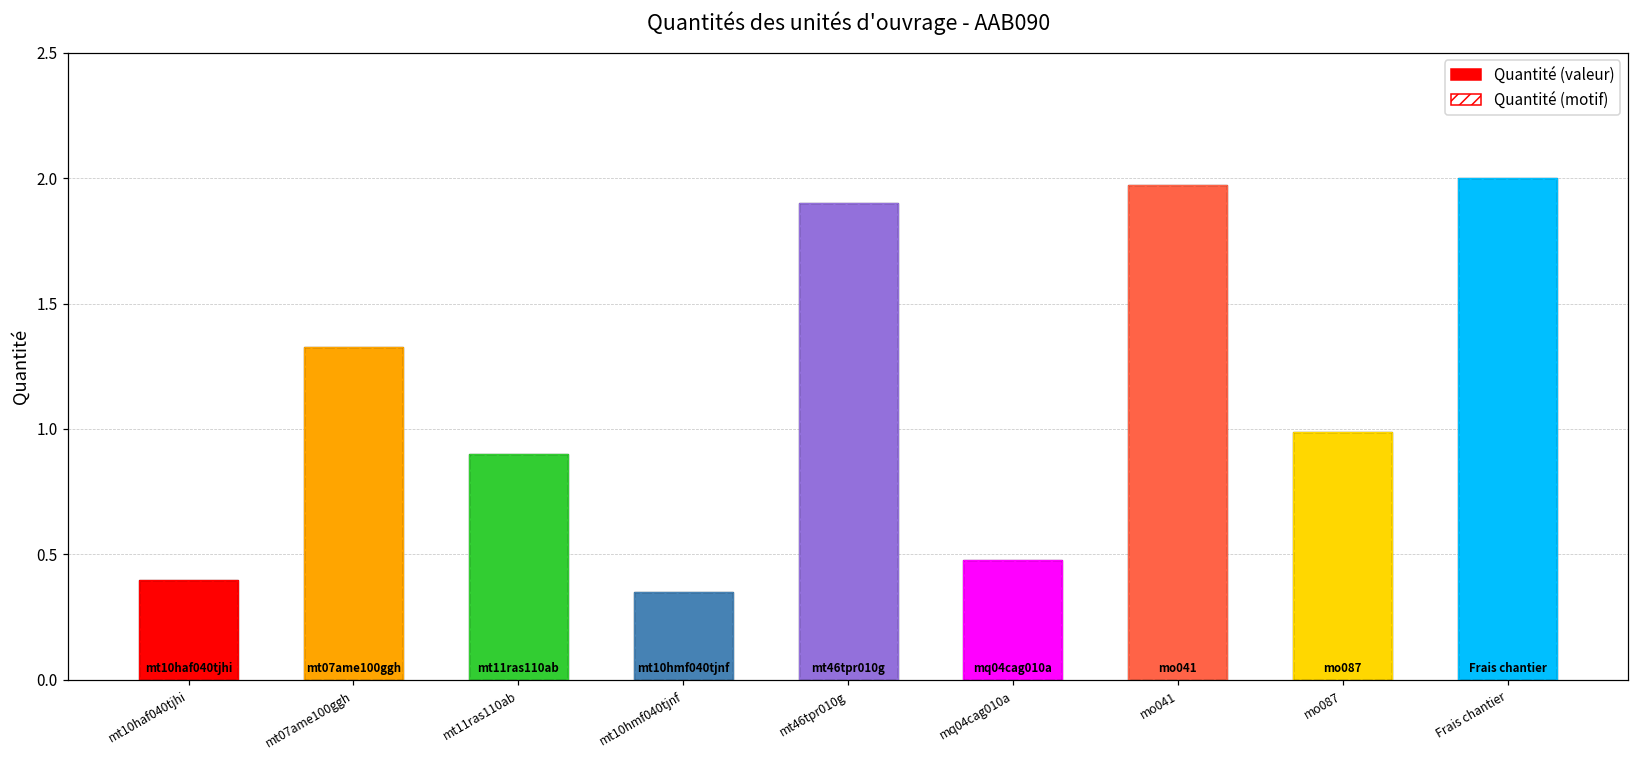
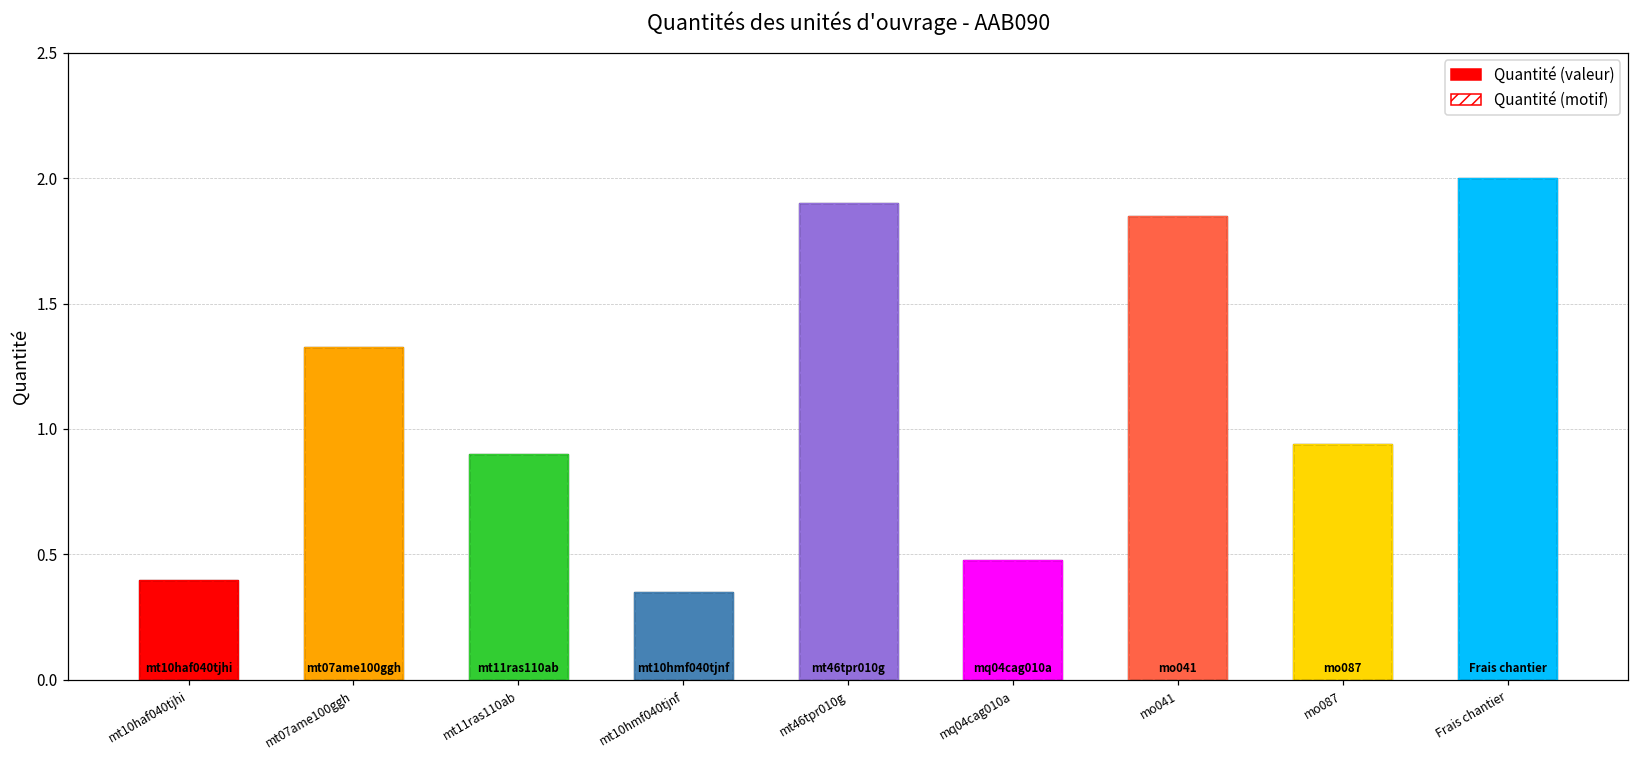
mo041: 1.97 -> 1.85
mo087: 0.99 -> 0.94
